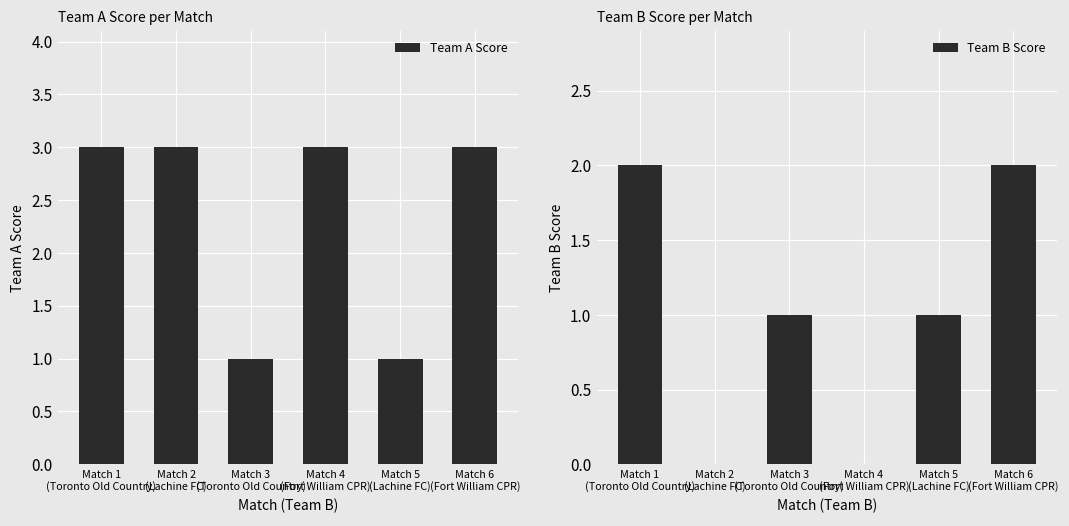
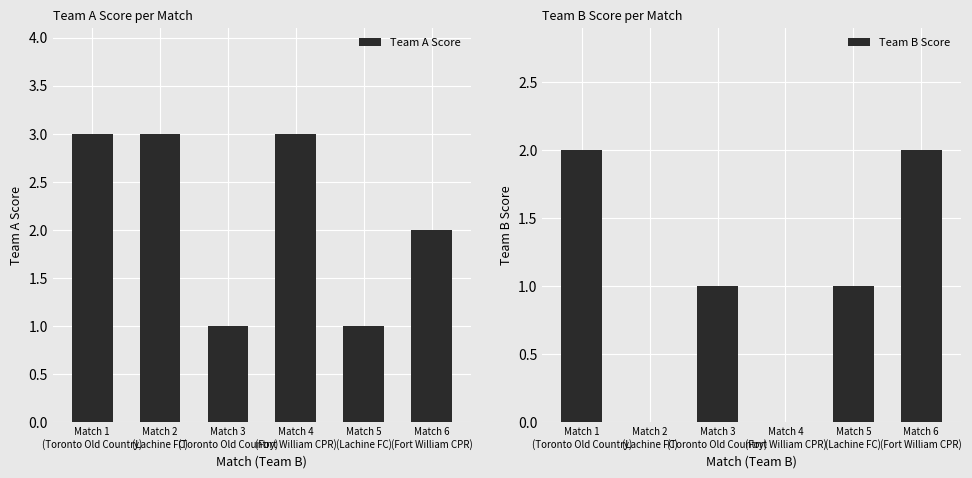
Team A Score per Match, Match 6 (Fort William CPR): 3 -> 2
